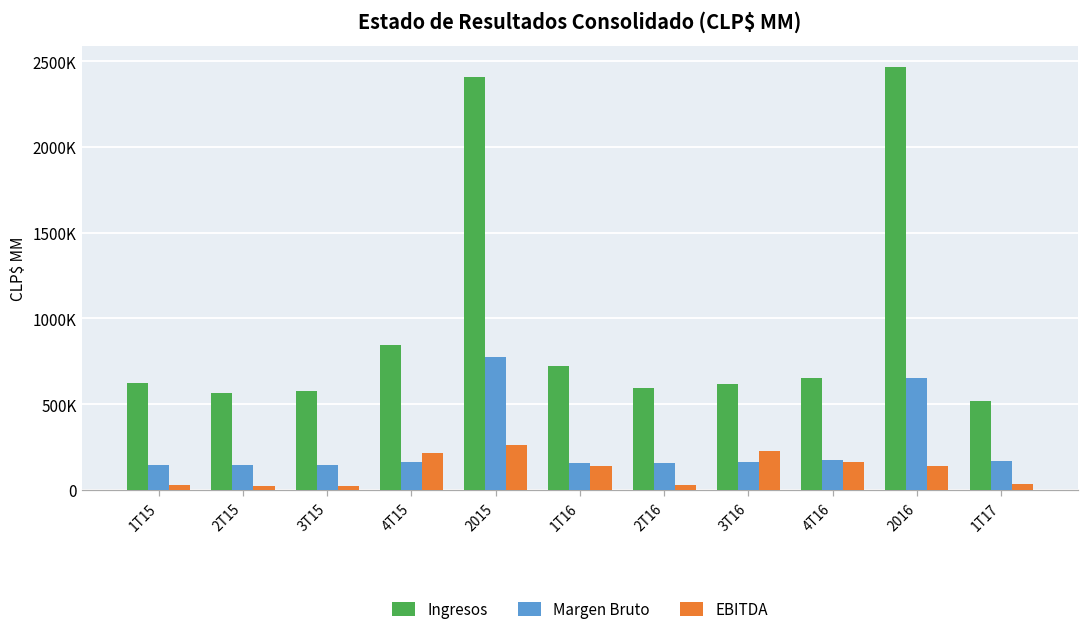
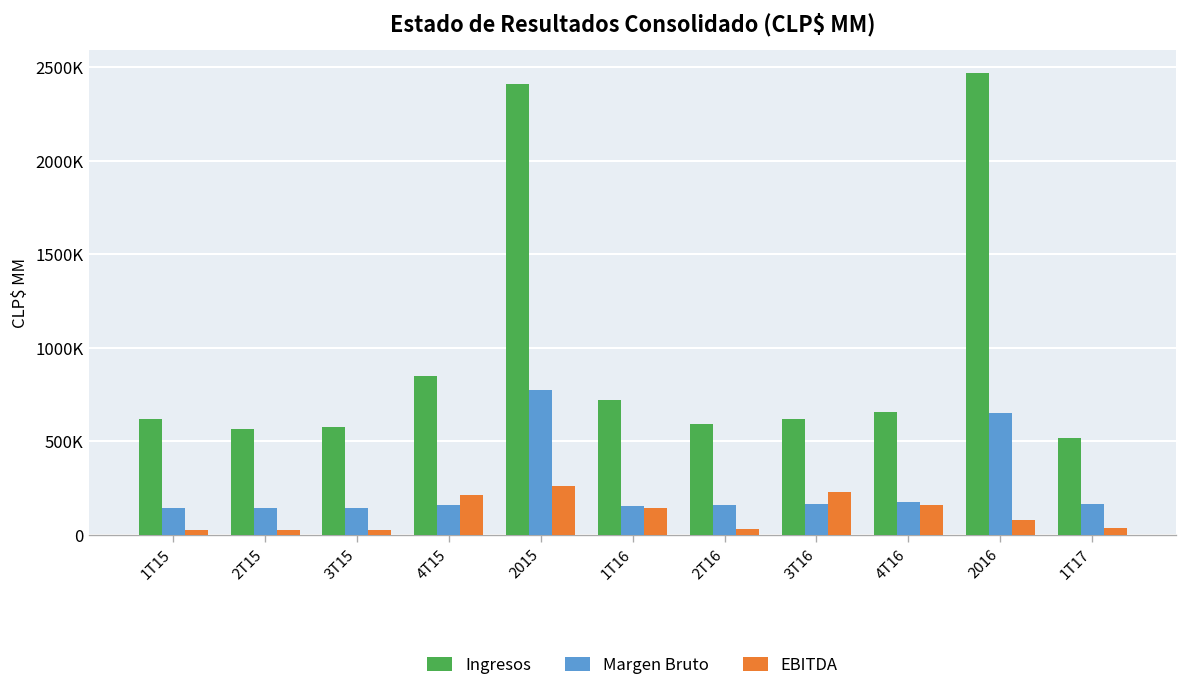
EBITDA, 2016: 140000 -> 80000
